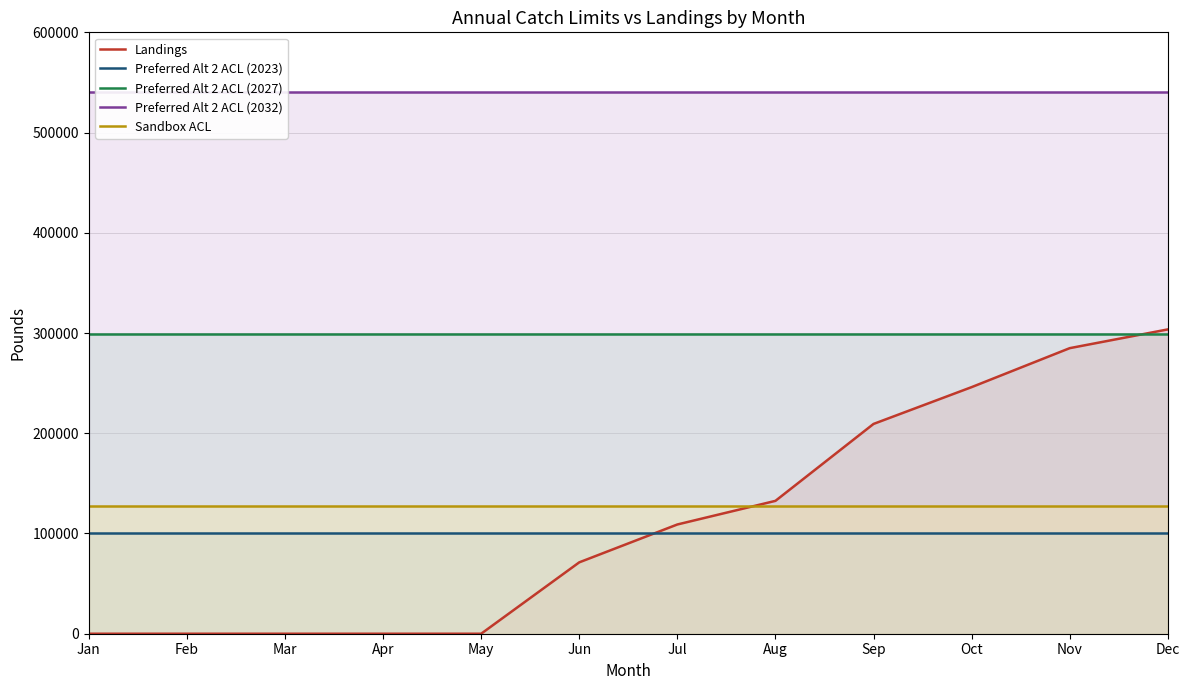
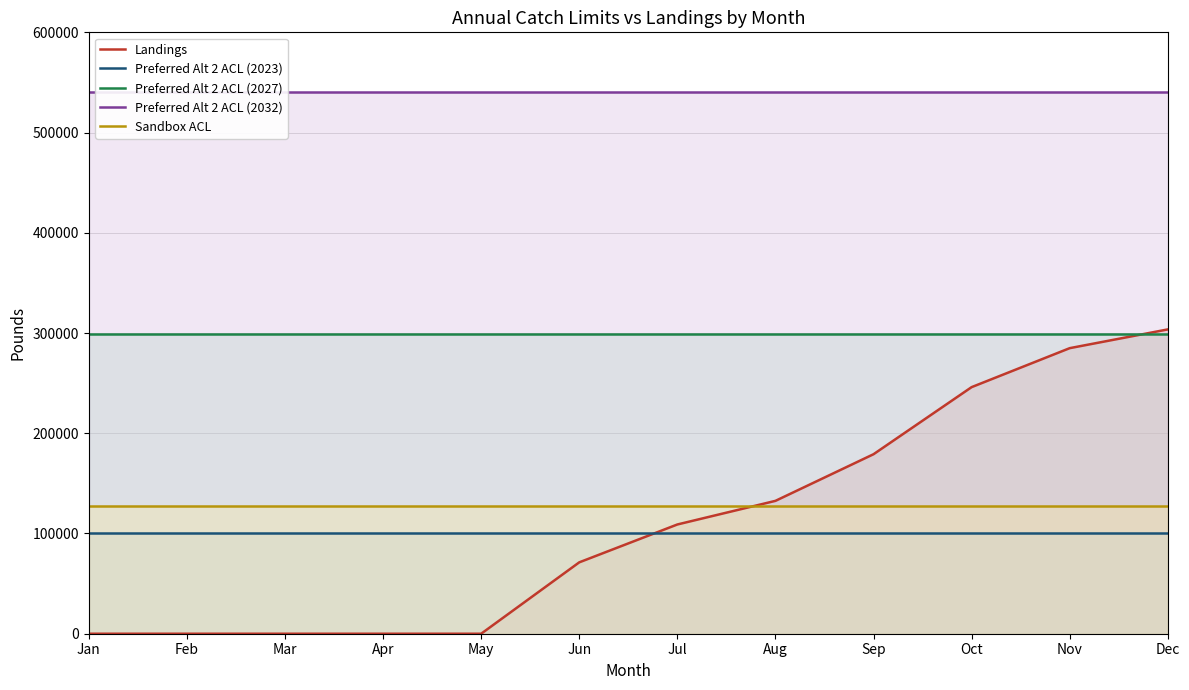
Landings, Sep: 209000 -> 179000
